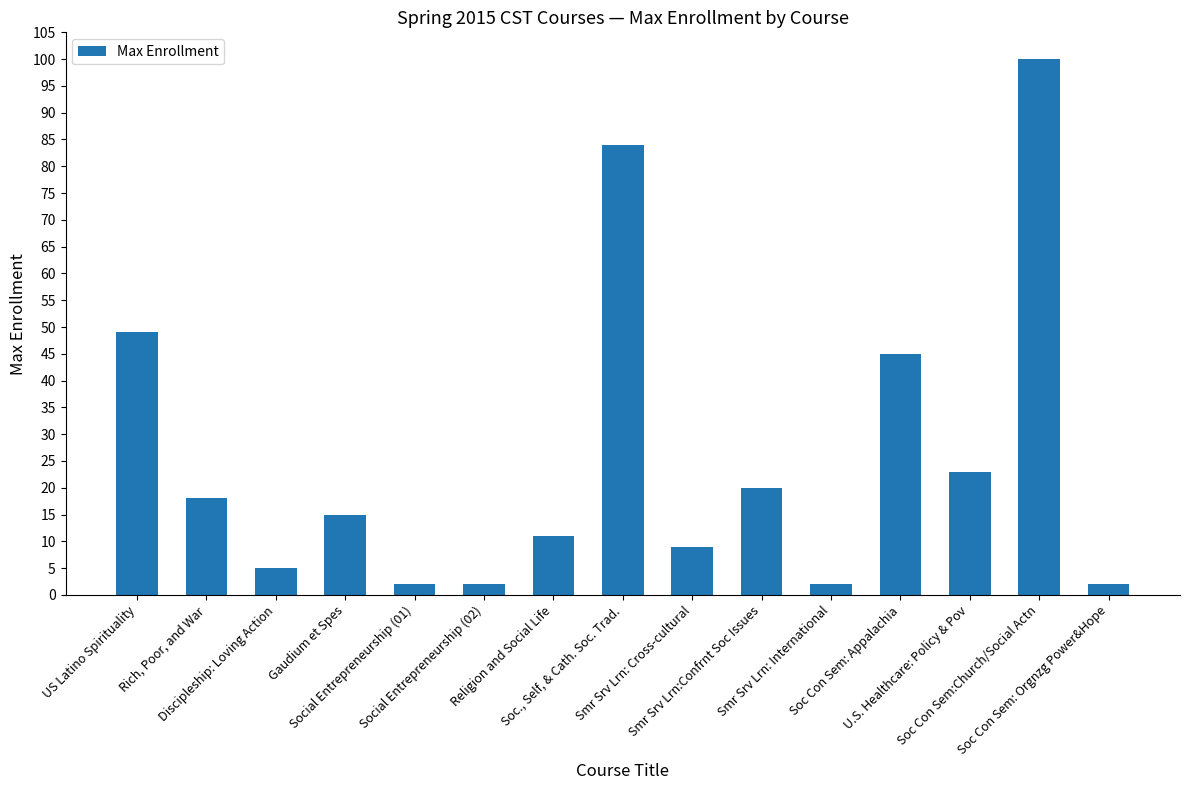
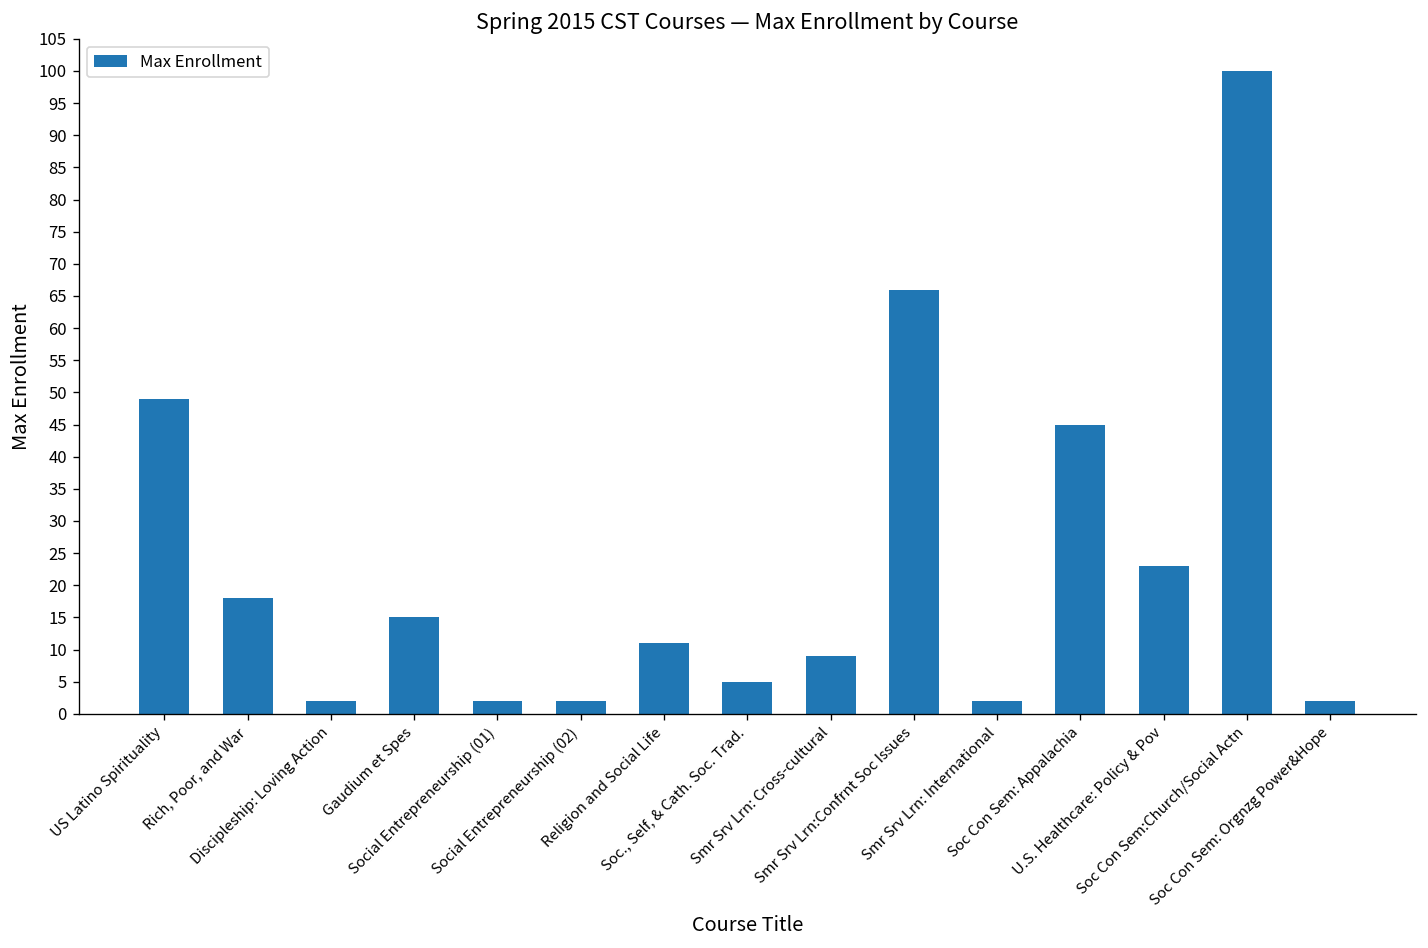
Discipleship: Loving Action: 5 -> 2
Soc., Self, & Cath. Soc. Trad.: 84 -> 5
Smr Srv Lrn:Confrnt Soc Issues: 20 -> 66
